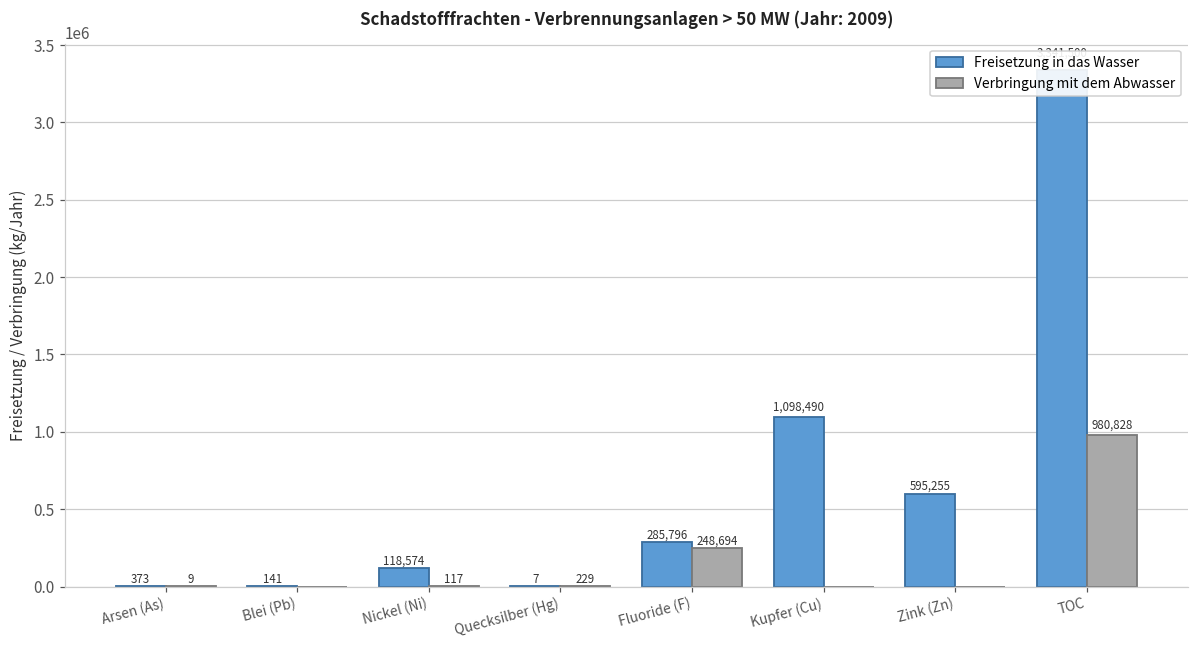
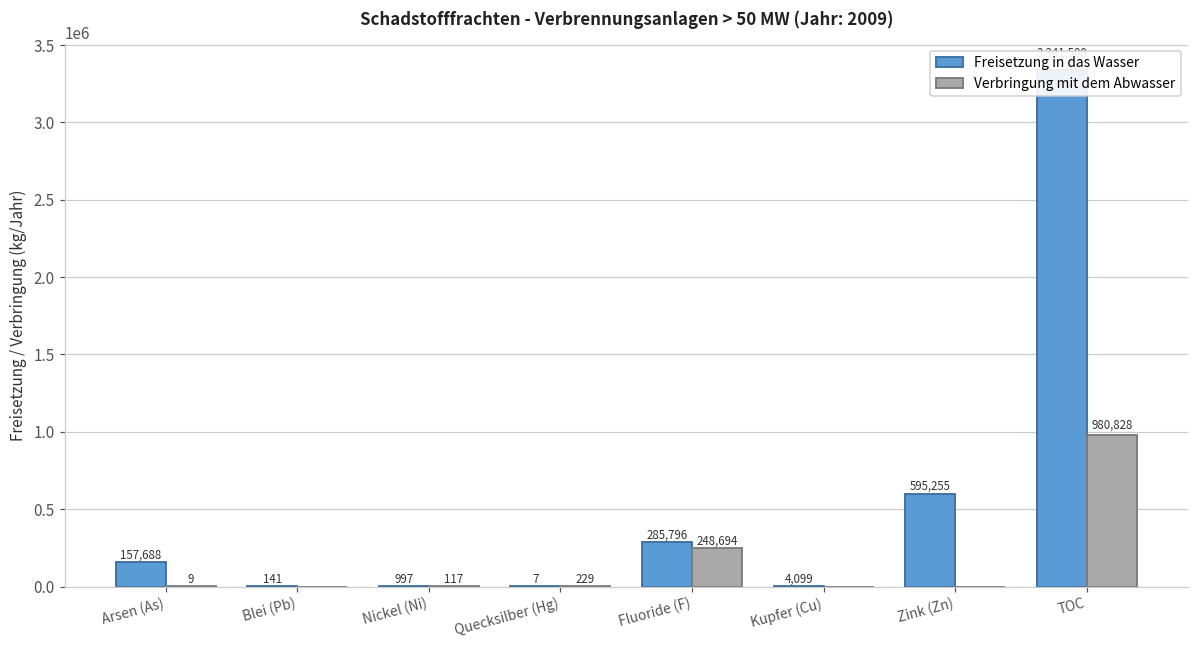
Freisetzung in das Wasser, Arsen (As): 373 -> 157,688
Freisetzung in das Wasser, Nickel (Ni): 118,574 -> 997
Freisetzung in das Wasser, Kupfer (Cu): 1,098,490 -> 4,099
